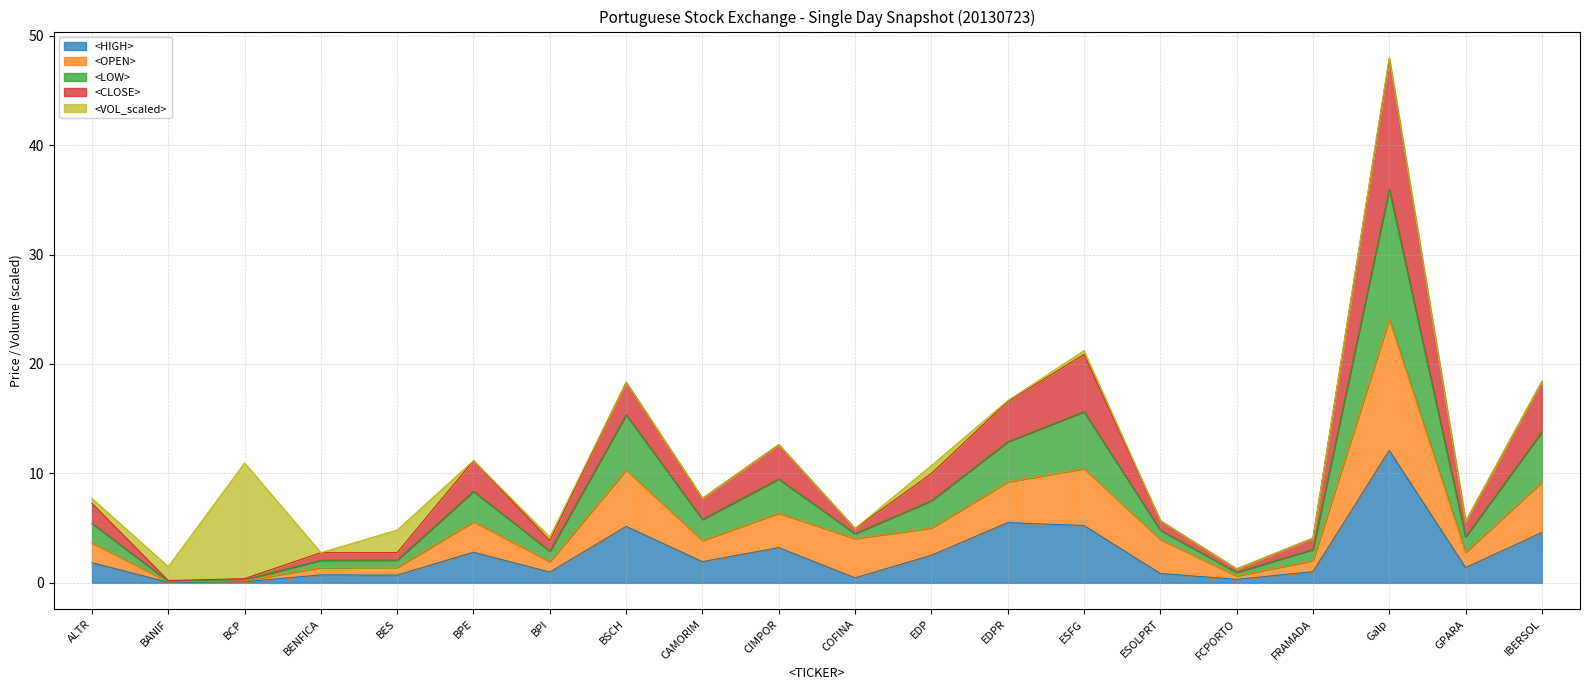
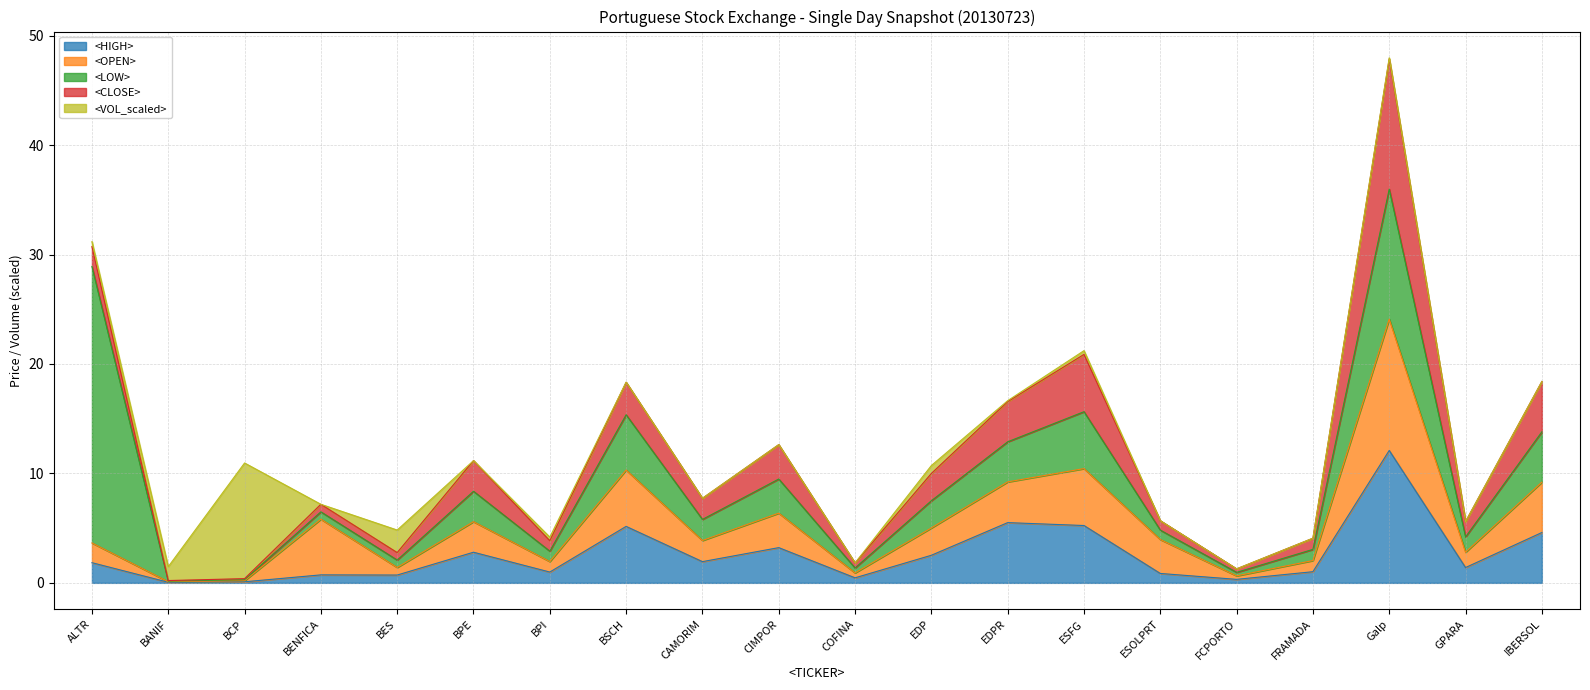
<LOW>, ALTR: 1.8 -> 25.3
<OPEN>, BENFICA: 0.7 -> 5.1
<OPEN>, COFINA: 3.6 -> 0.5
